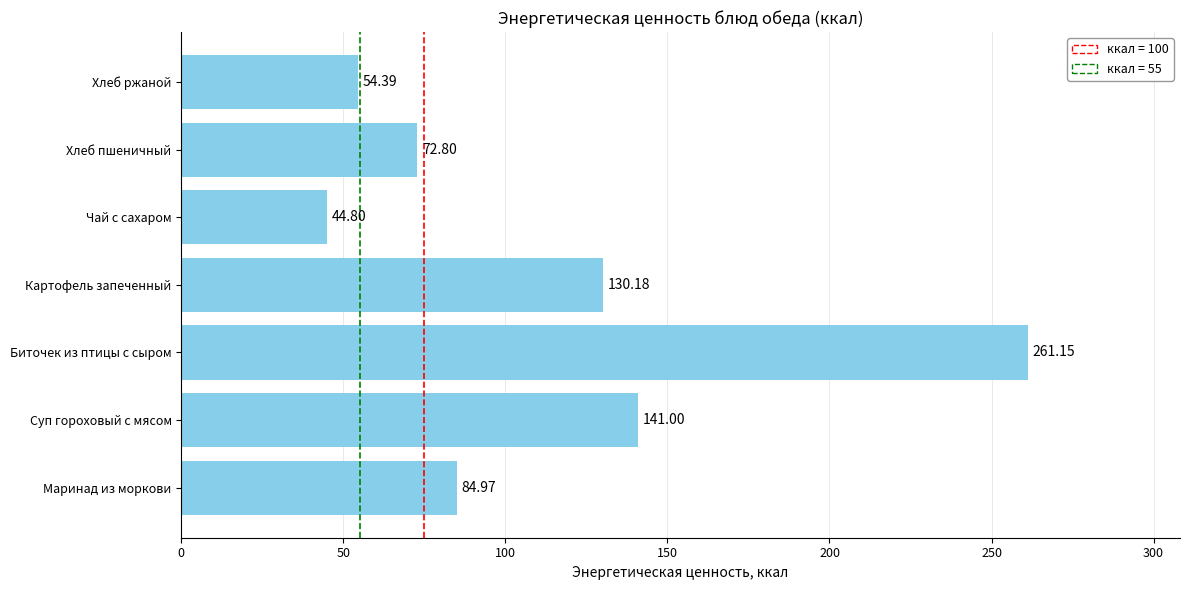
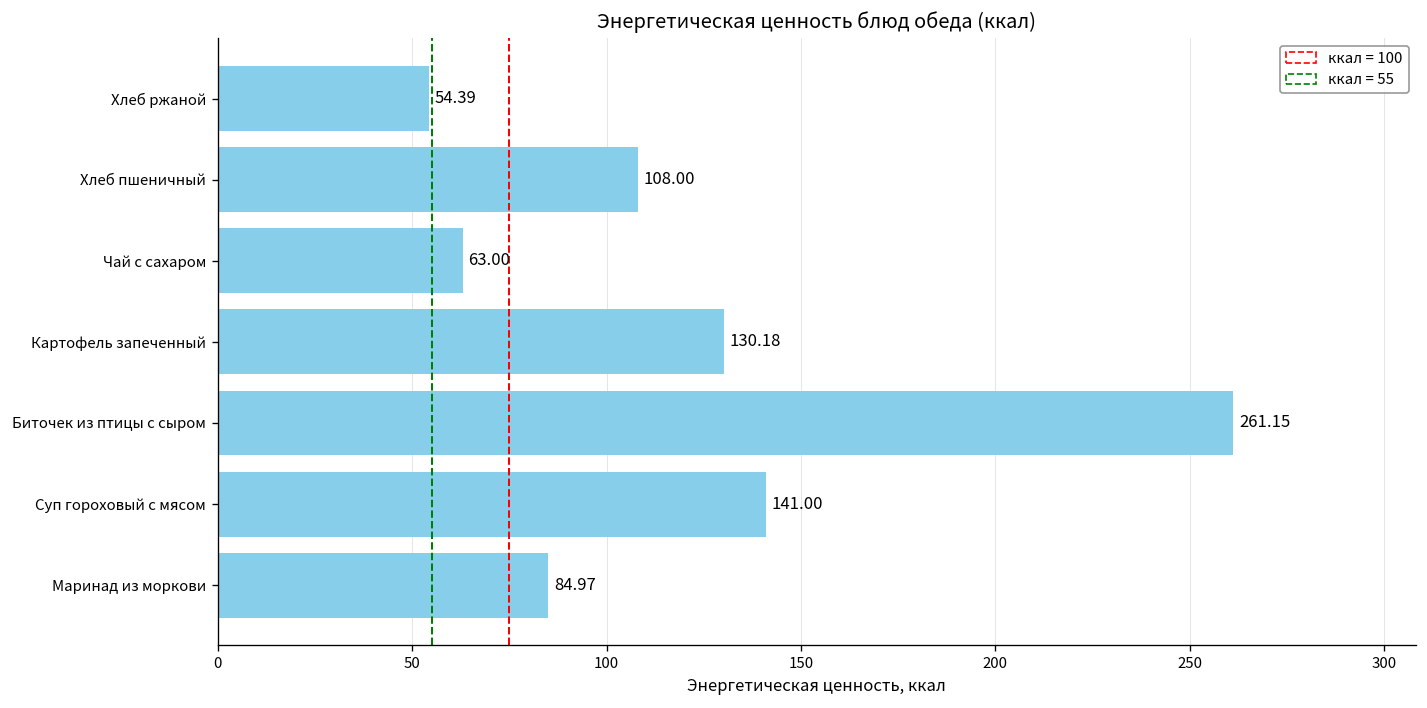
Хлеб пшеничный: 72.80 -> 108.00
Чай с сахаром: 44.80 -> 63.00
